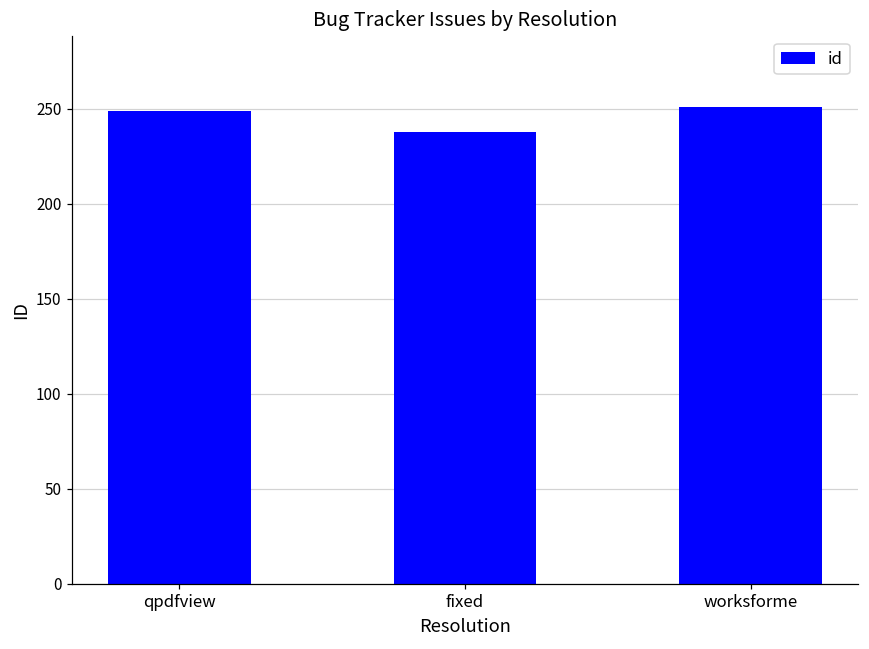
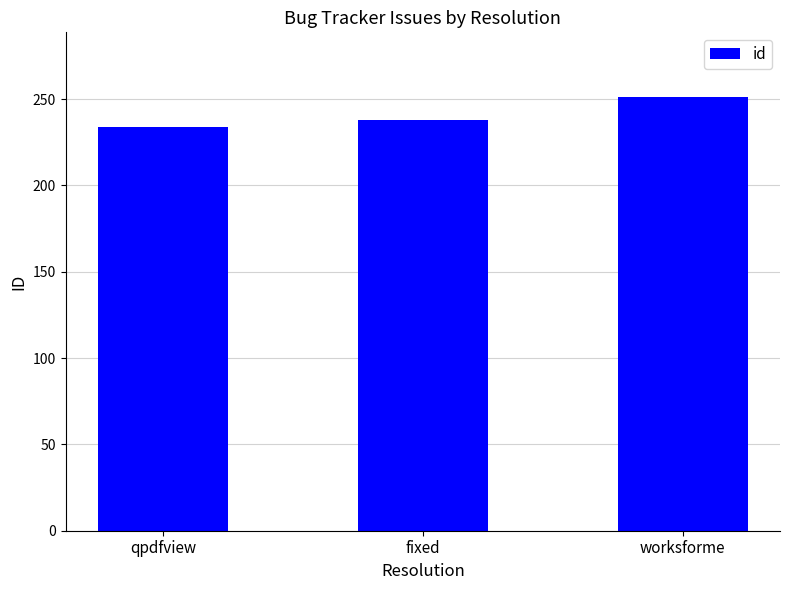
qpdfview: 249 -> 234
